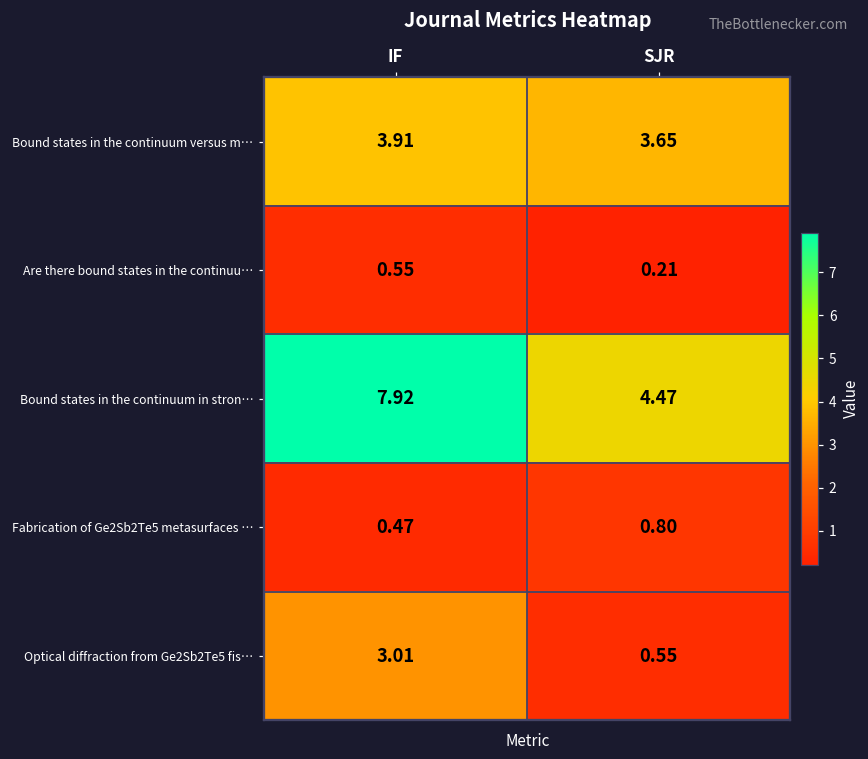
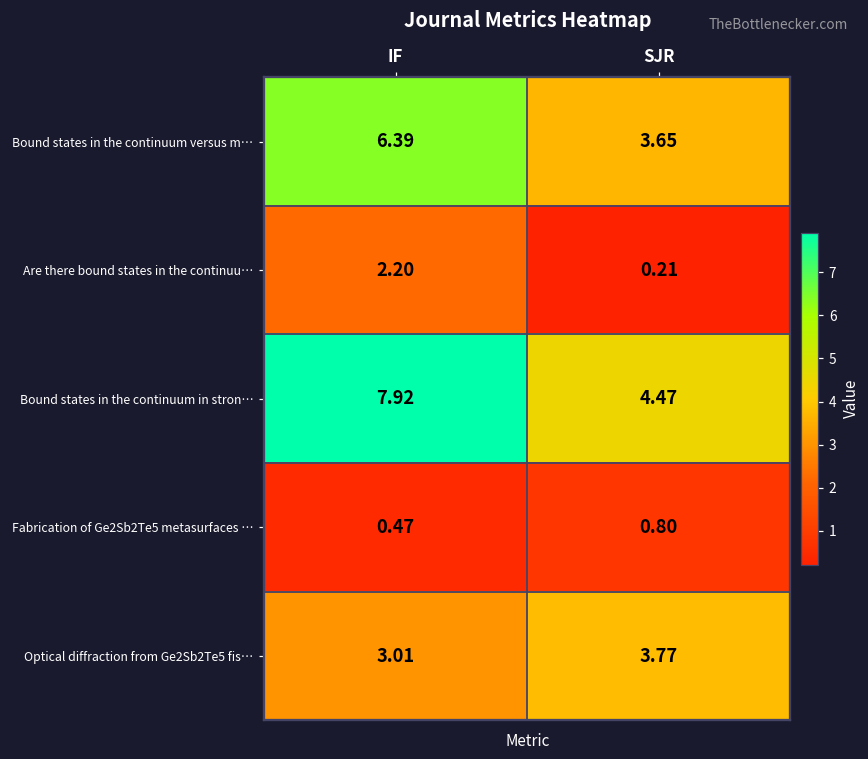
Bound states in the continuum versus m…, IF: 3.91 -> 6.39
Are there bound states in the continuu…, IF: 0.55 -> 2.20
Optical diffraction from Ge2Sb2Te5 fis…, SJR: 0.55 -> 3.77
